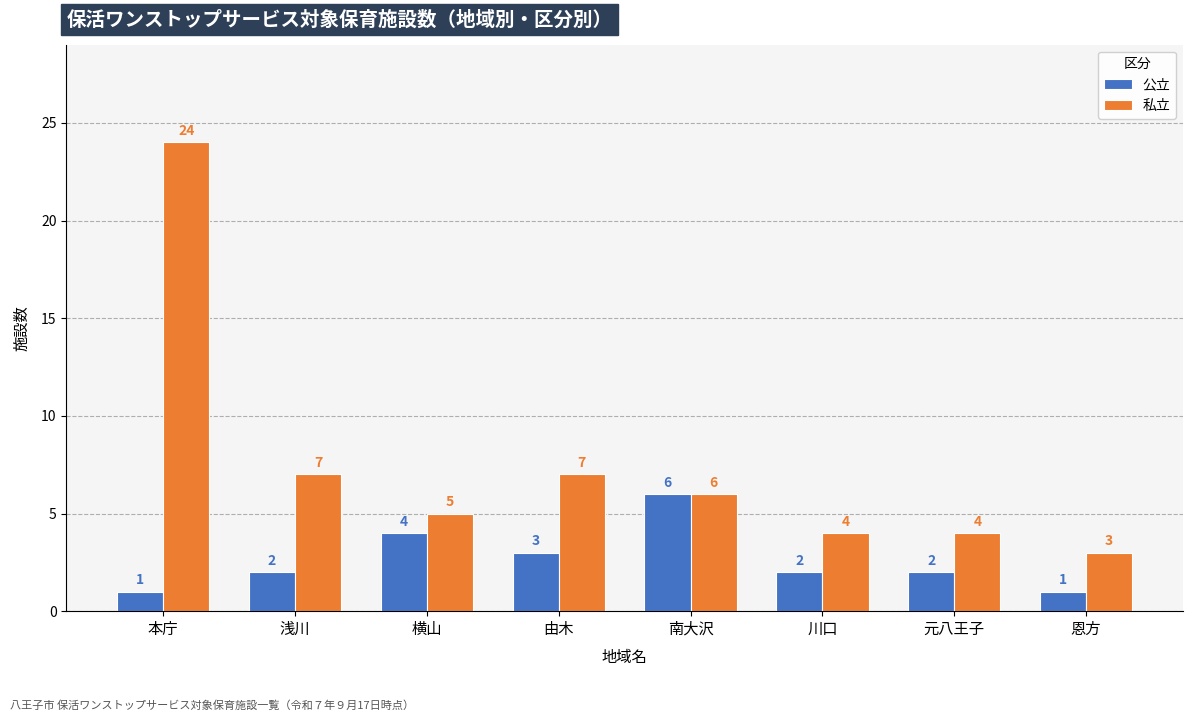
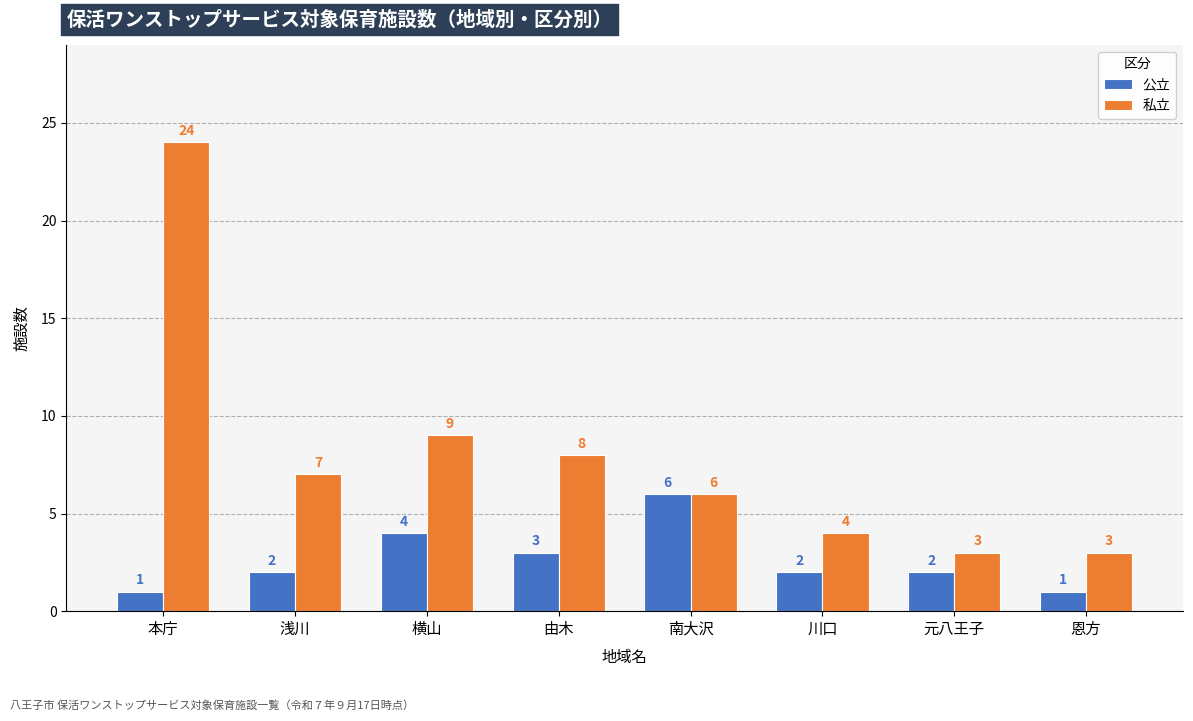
私立, 横山: 5 -> 9
私立, 由木: 7 -> 8
私立, 元八王子: 4 -> 3
